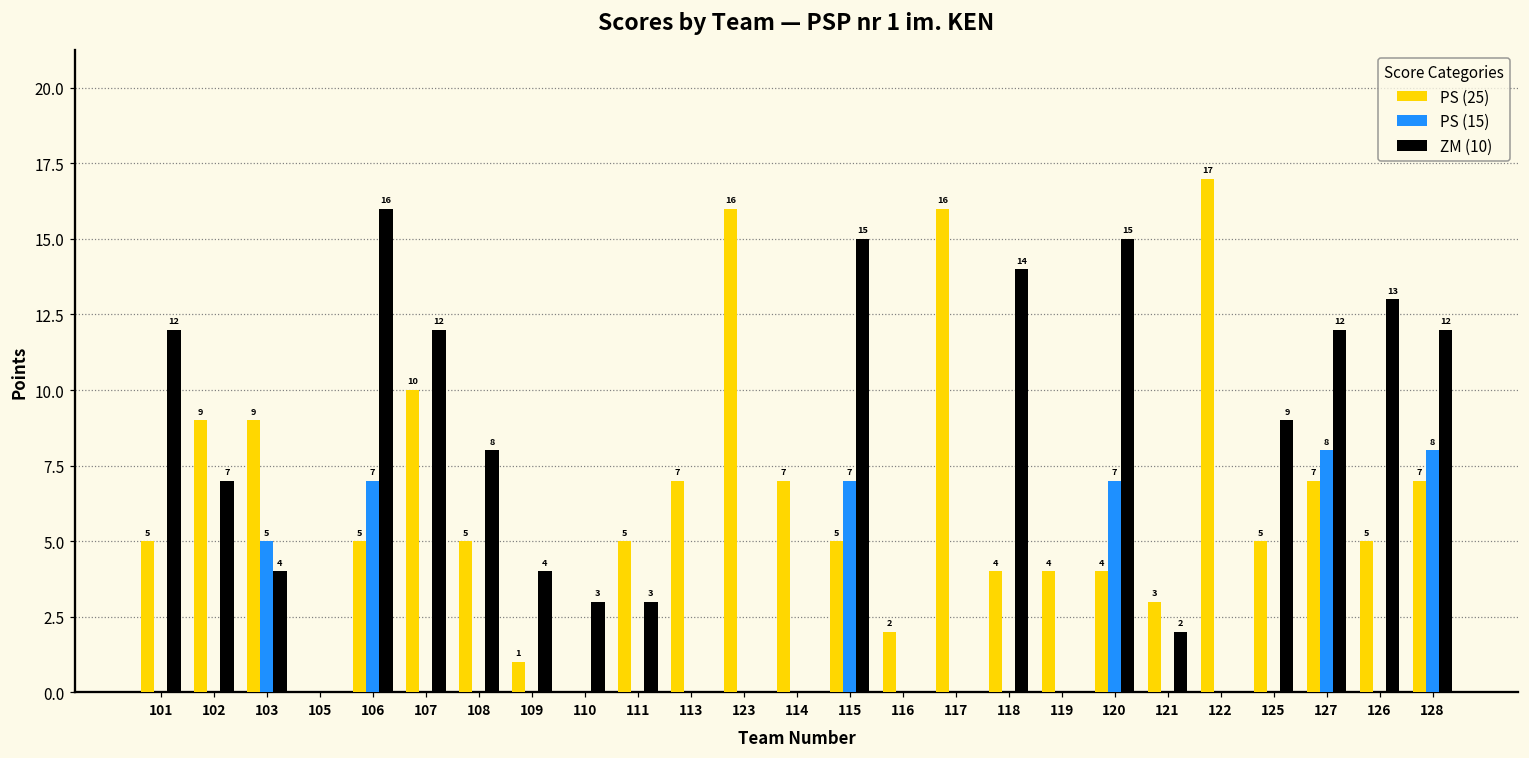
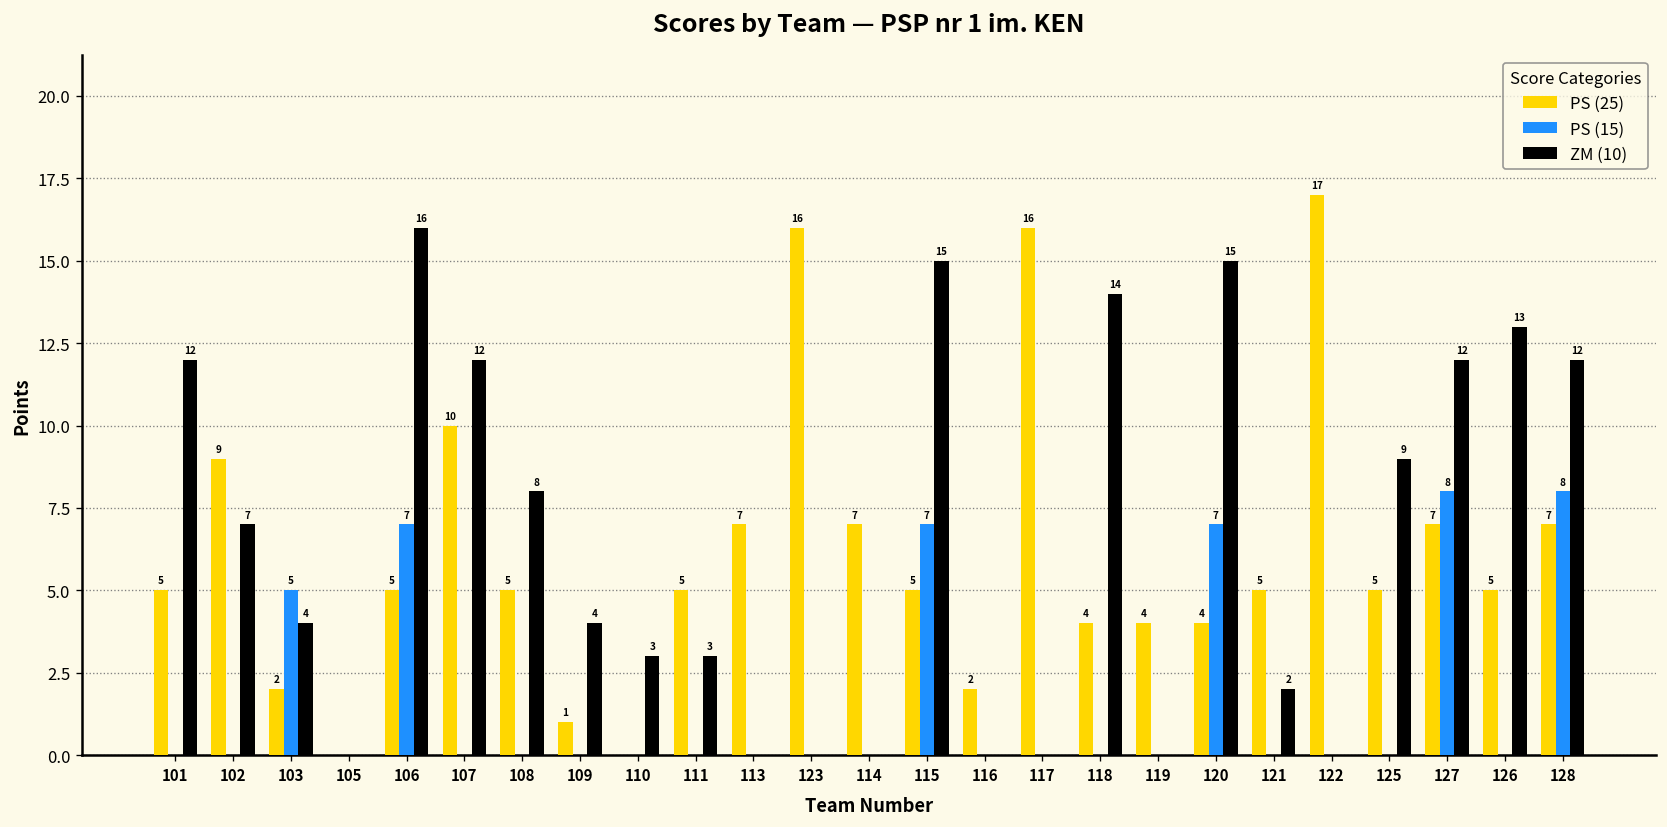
PS (25), 103: 9 -> 2
PS (25), 121: 3 -> 5
